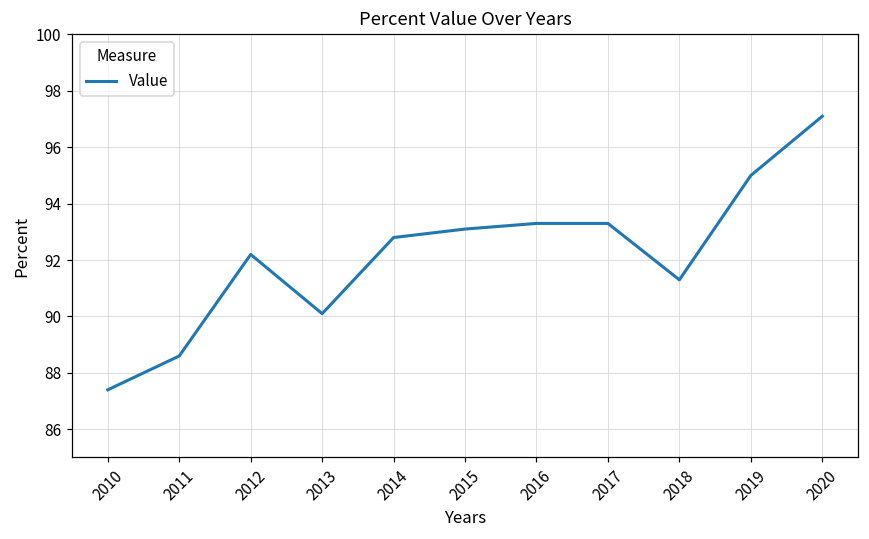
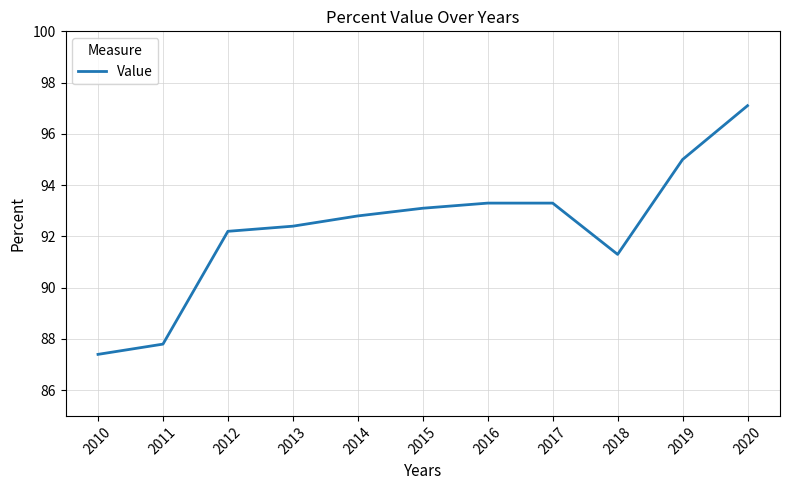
2011: 88.6 -> 87.8
2013: 90.1 -> 92.4
